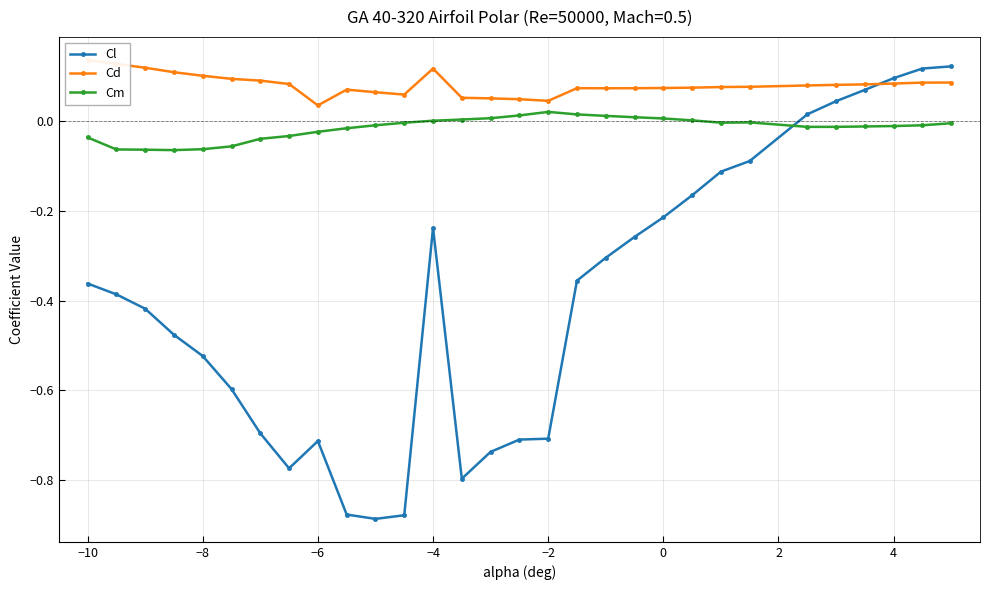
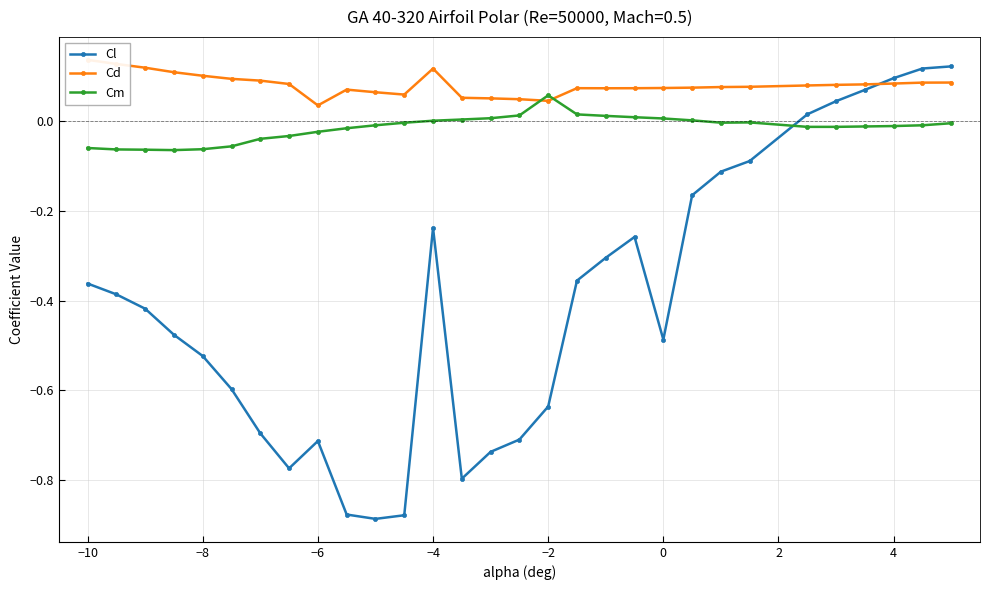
Cm, −10: -0.04 -> -0.06
Cl, −2: -0.71 -> -0.64
Cm, −2: 0.02 -> 0.06
Cl, 0: -0.21 -> -0.49
